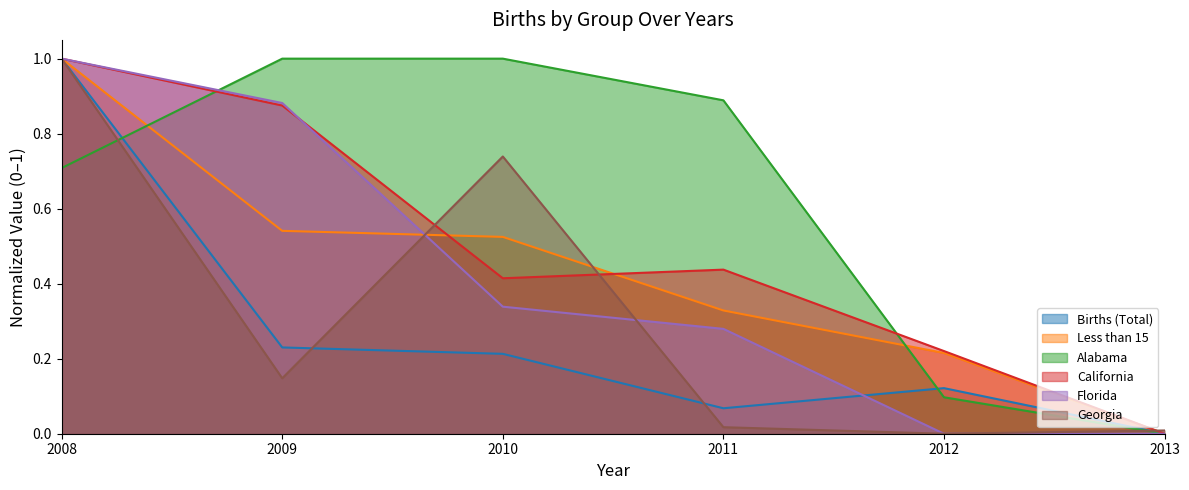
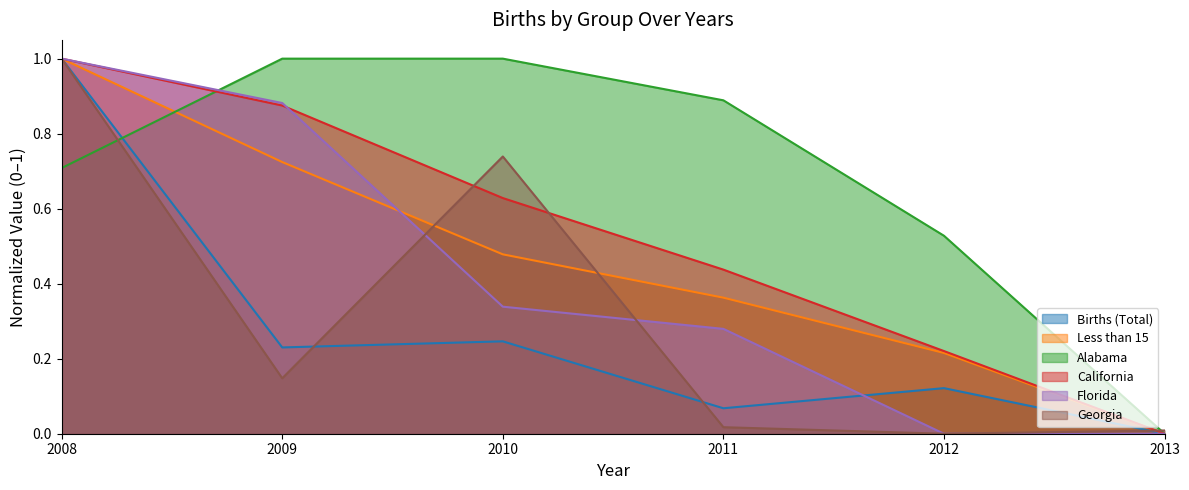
Less than 15, 2009: 0.54 -> 0.72
Births (Total), 2010: 0.21 -> 0.25
Less than 15, 2010: 0.52 -> 0.48
California, 2010: 0.41 -> 0.63
Less than 15, 2011: 0.33 -> 0.36
Alabama, 2012: 0.10 -> 0.53
